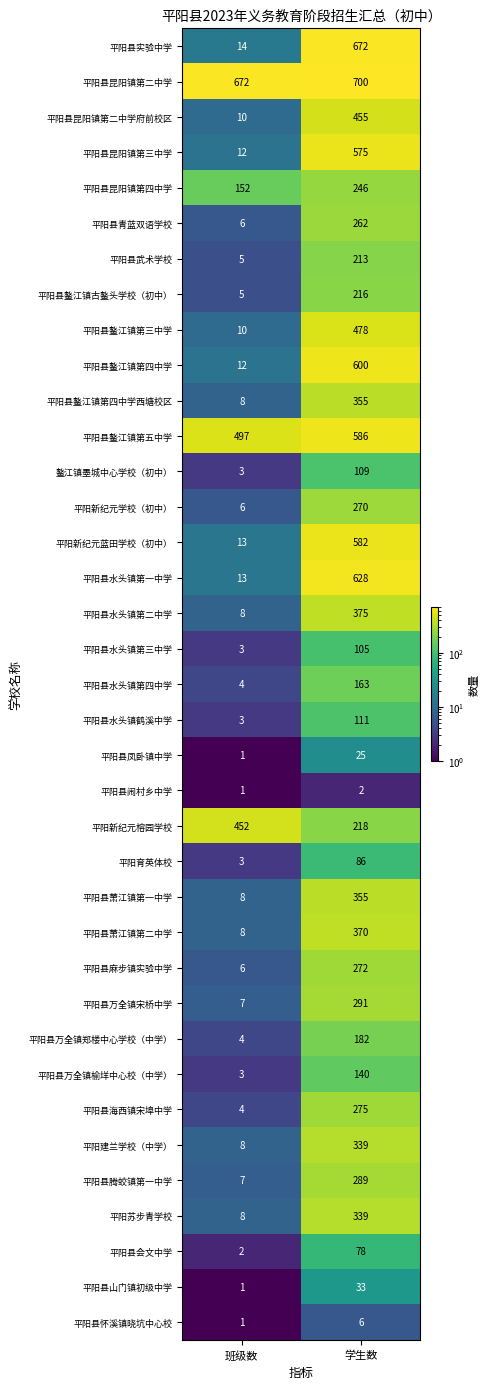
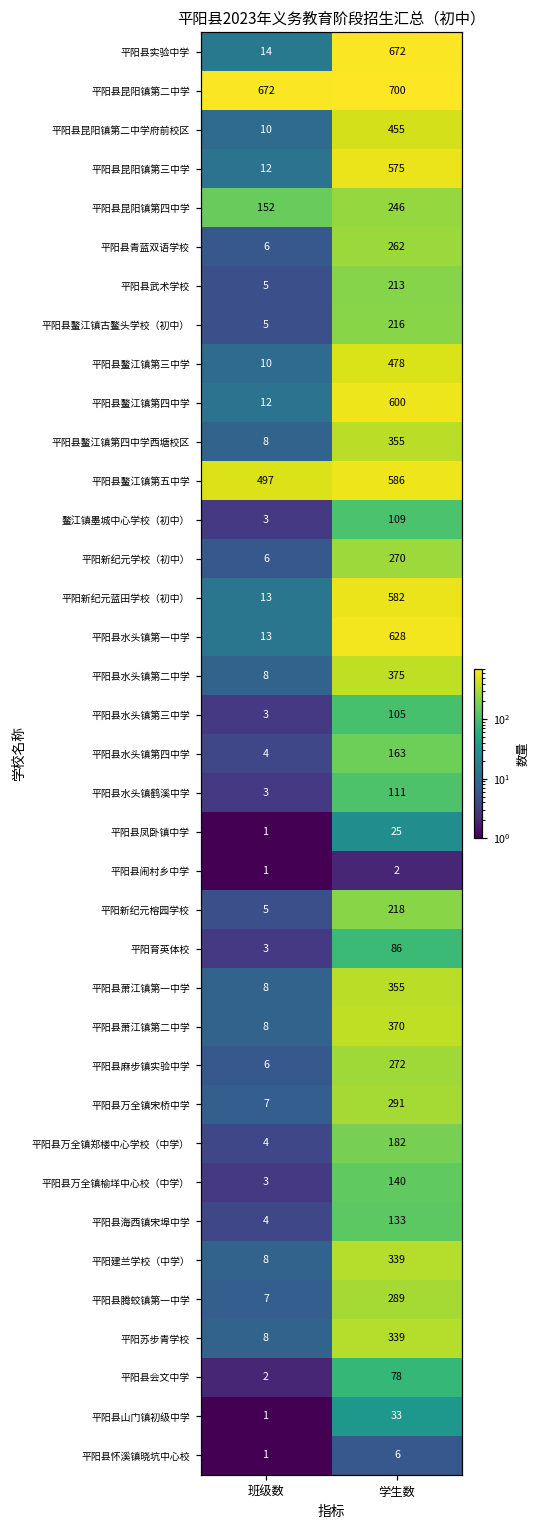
平阳新纪元榕园学校, 班级数: 452 -> 5
平阳县海西镇宋埠中学, 学生数: 275 -> 133
